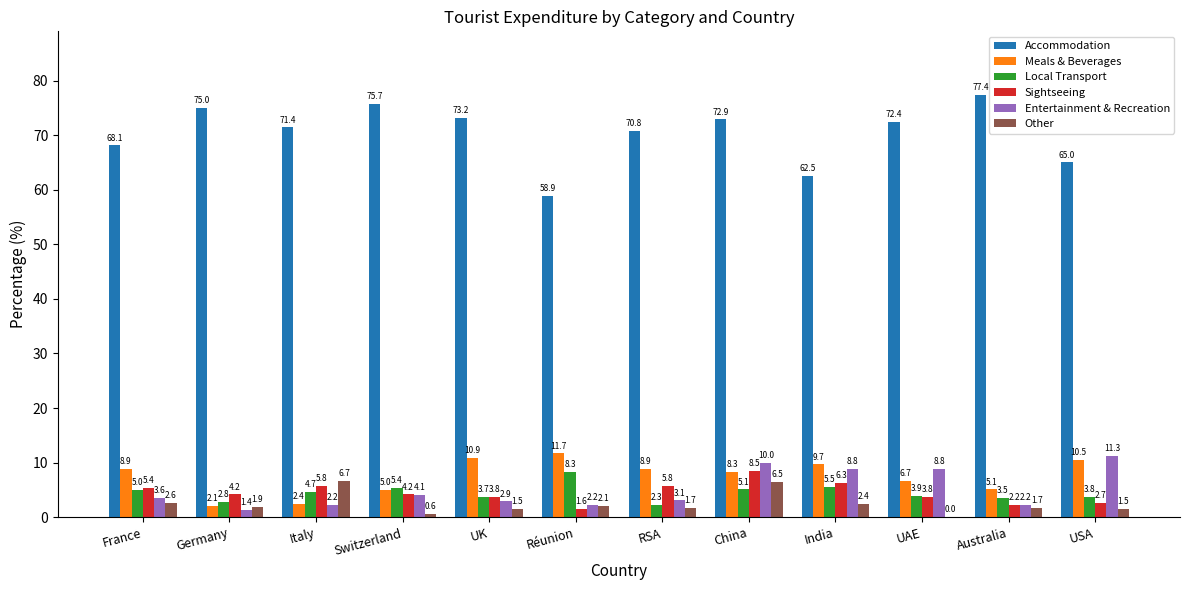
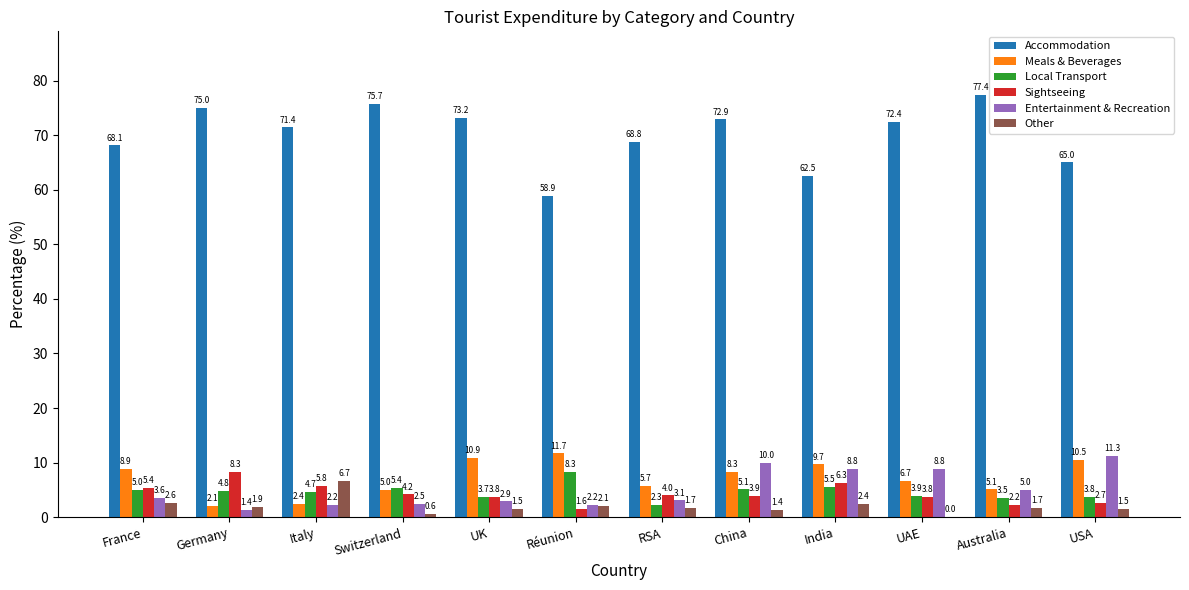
Local Transport, Germany: 2.8 -> 4.8
Sightseeing, Germany: 4.2 -> 8.3
Entertainment & Recreation, Switzerland: 4.1 -> 2.5
Accommodation, RSA: 70.8 -> 68.8
Meals & Beverages, RSA: 8.9 -> 5.7
Sightseeing, RSA: 5.8 -> 4.0
Sightseeing, China: 8.5 -> 3.9
Other, China: 6.5 -> 1.4
Entertainment & Recreation, Australia: 2.2 -> 5.0
